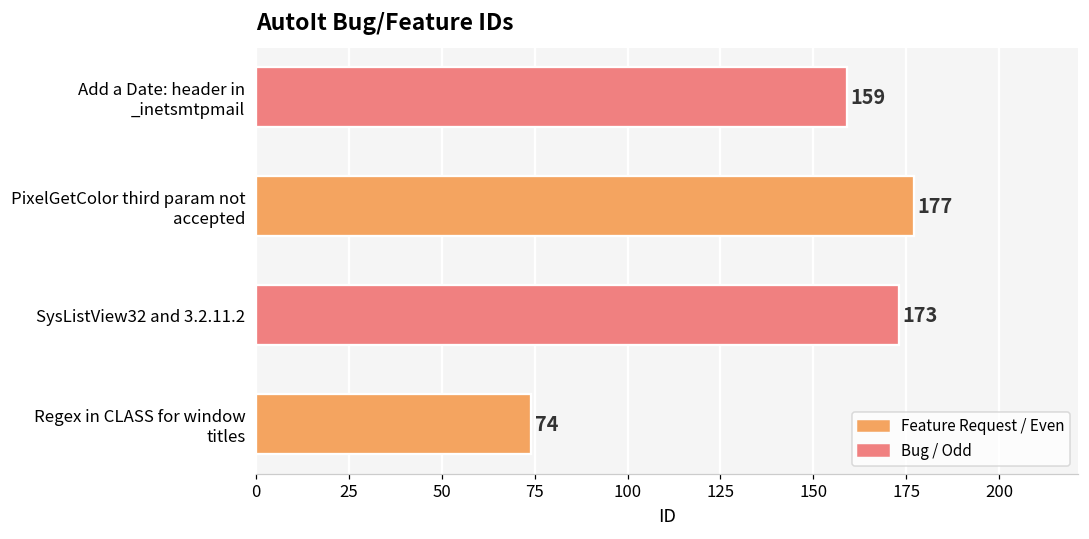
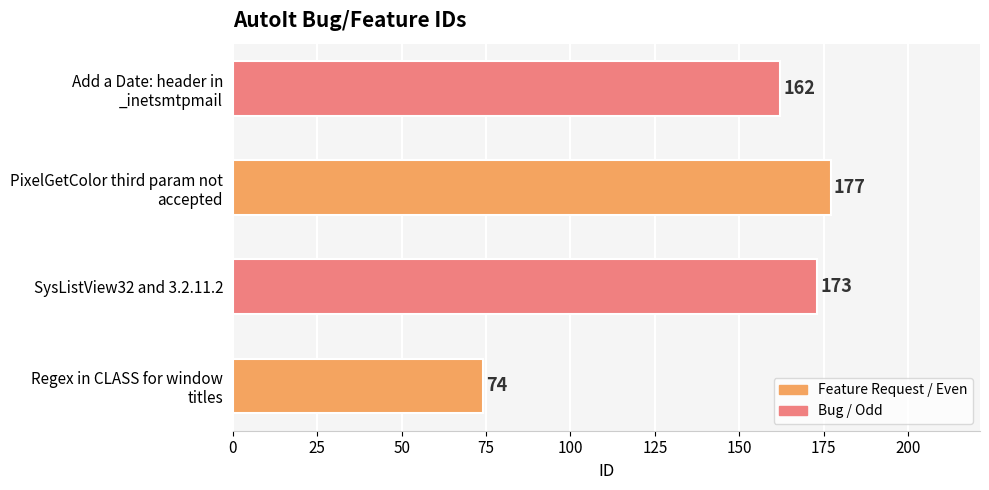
Add a Date: header in _inetsmtpmail: 159 -> 162
